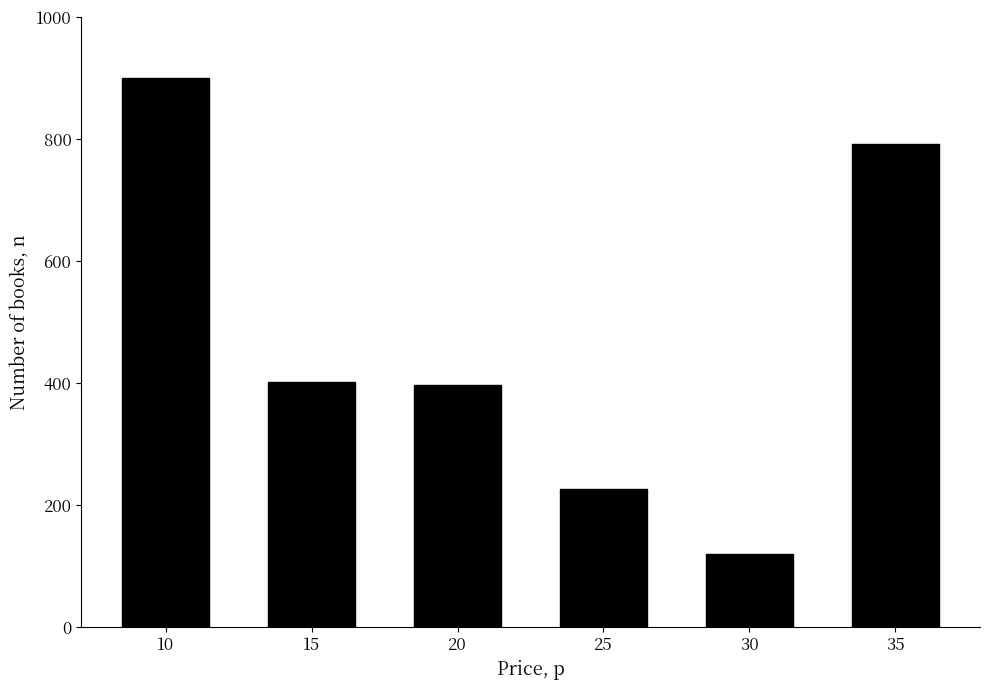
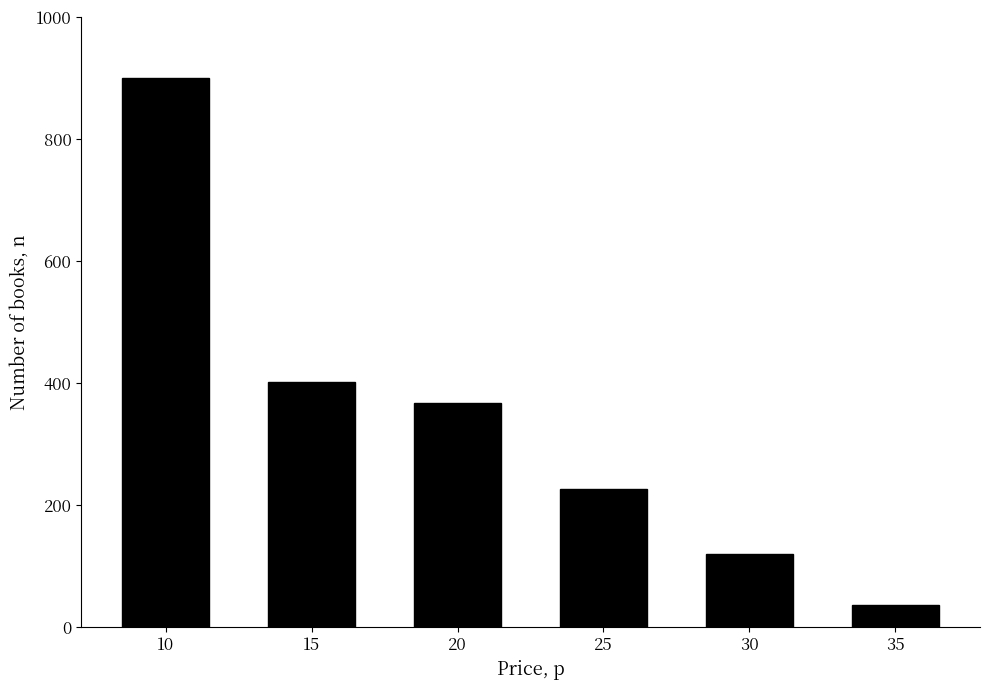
20: 400 -> 370
35: 790 -> 40
